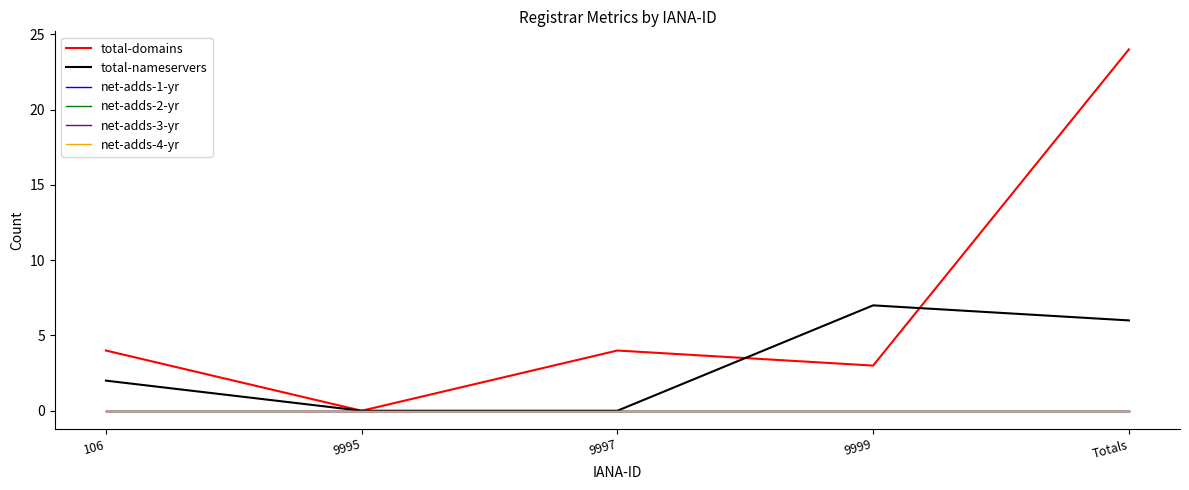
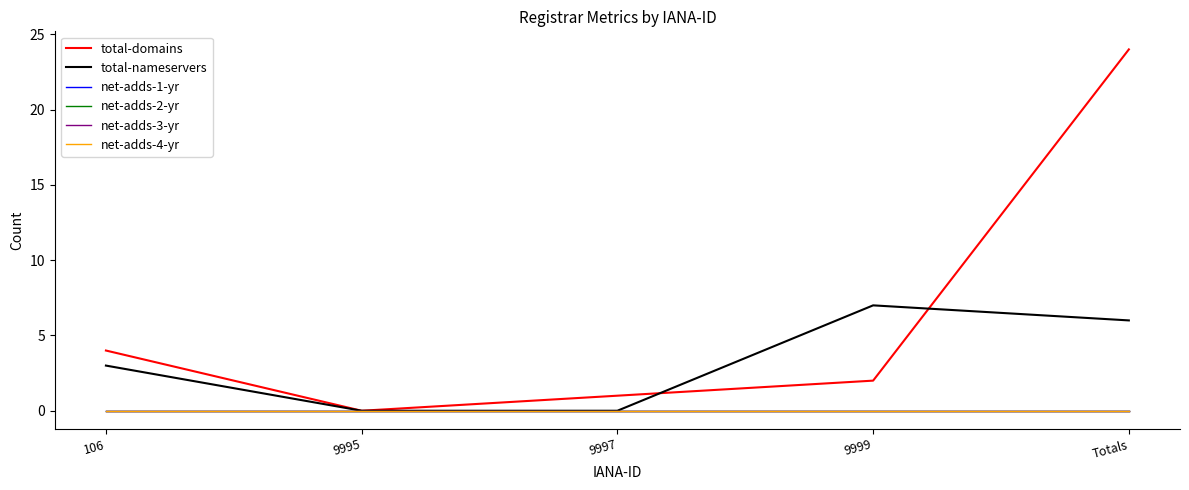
total-nameservers, 106: 2 -> 3
total-domains, 9997: 4 -> 1
total-domains, 9999: 3 -> 2
